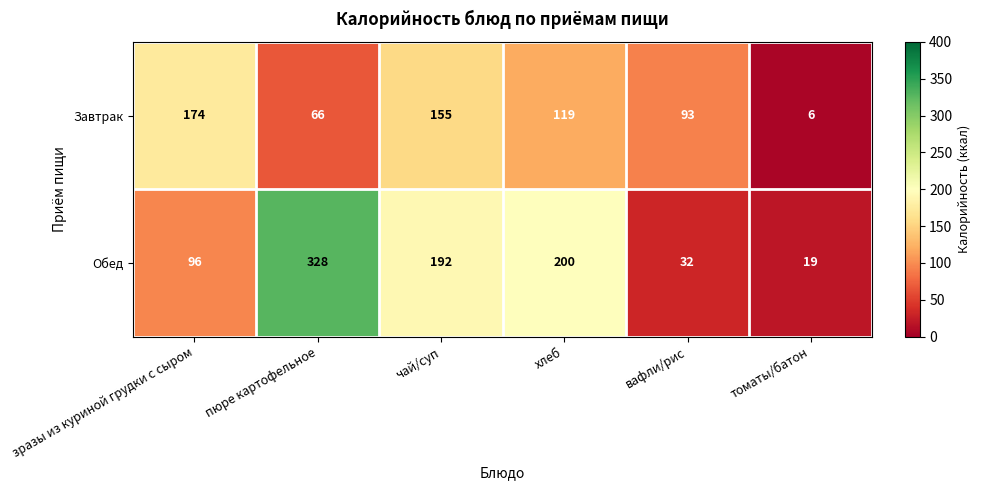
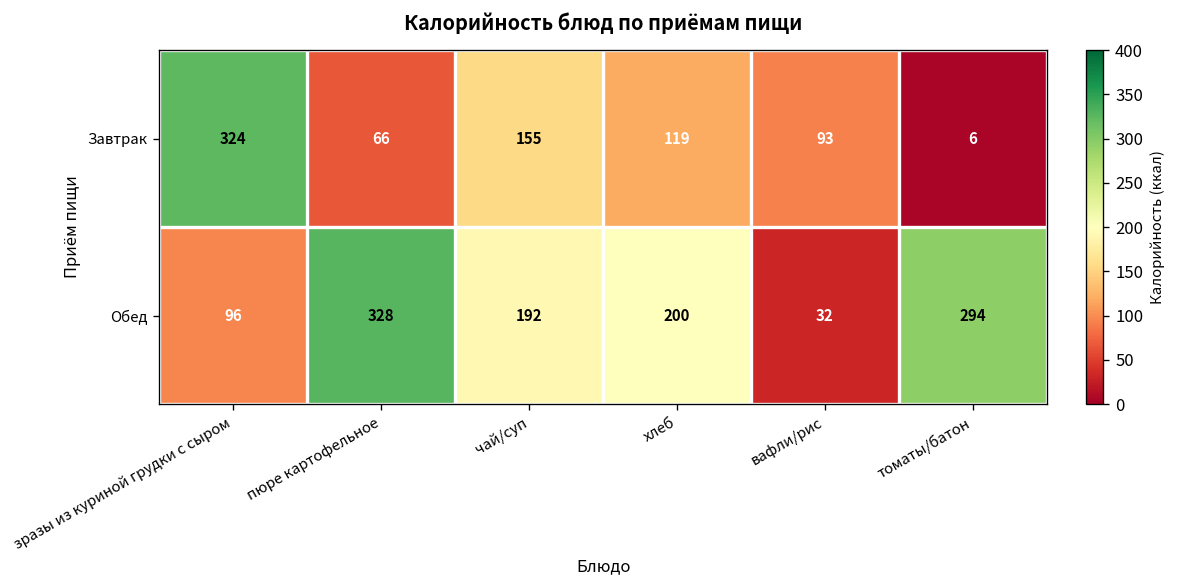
Завтрак, зразы из куриной грудки с сыром: 174 -> 324
Обед, томаты/батон: 19 -> 294
